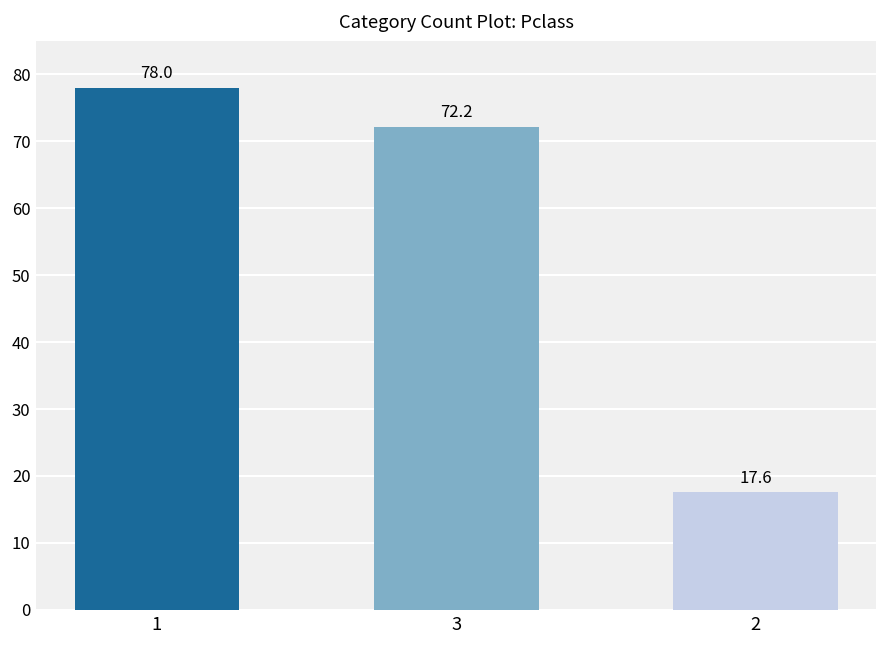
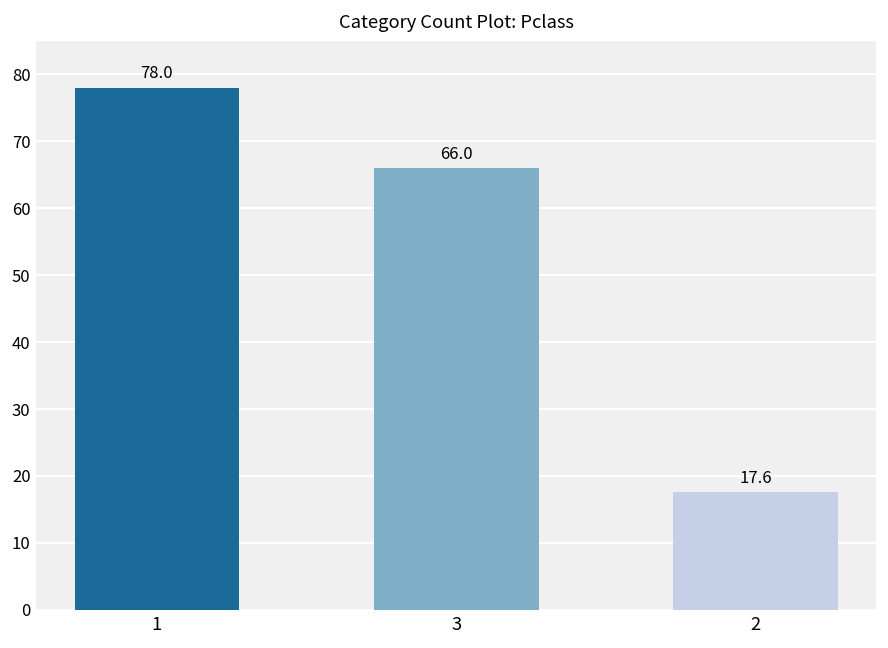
3: 72.2 -> 66.0
